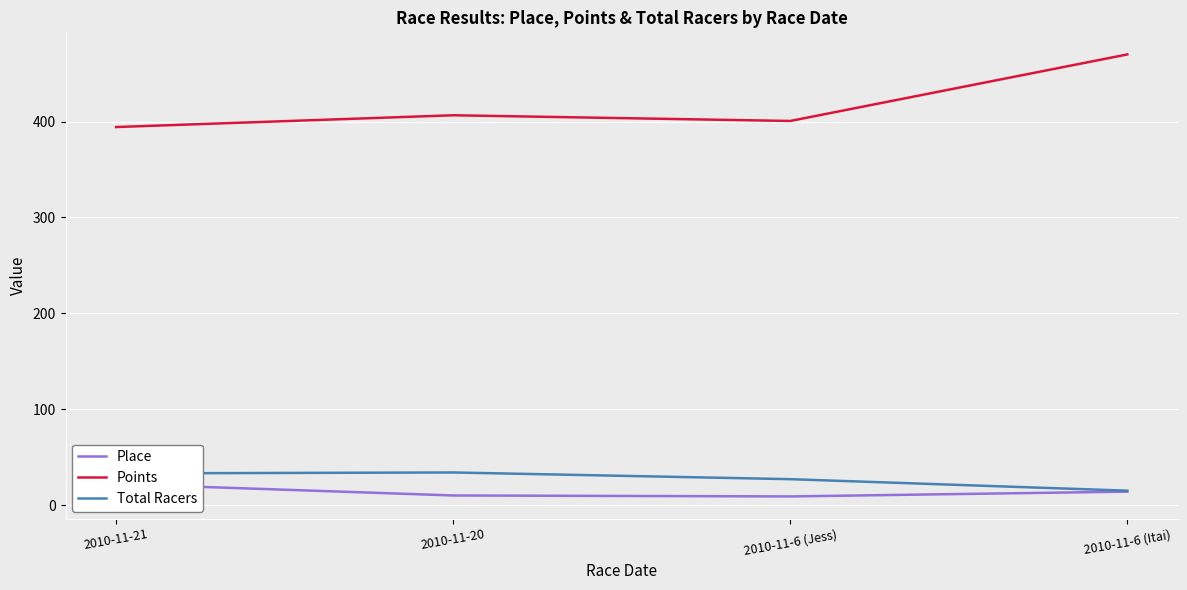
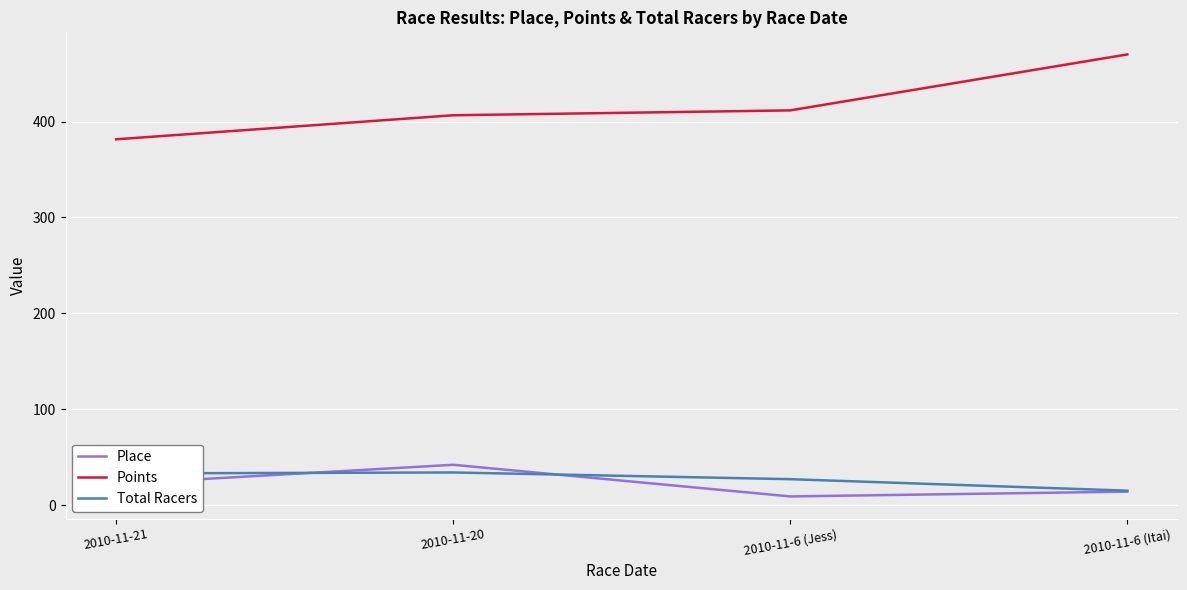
Points, 2010-11-21: 390 -> 380
Place, 2010-11-20: 10 -> 40
Points, 2010-11-6 (Jess): 400 -> 410
